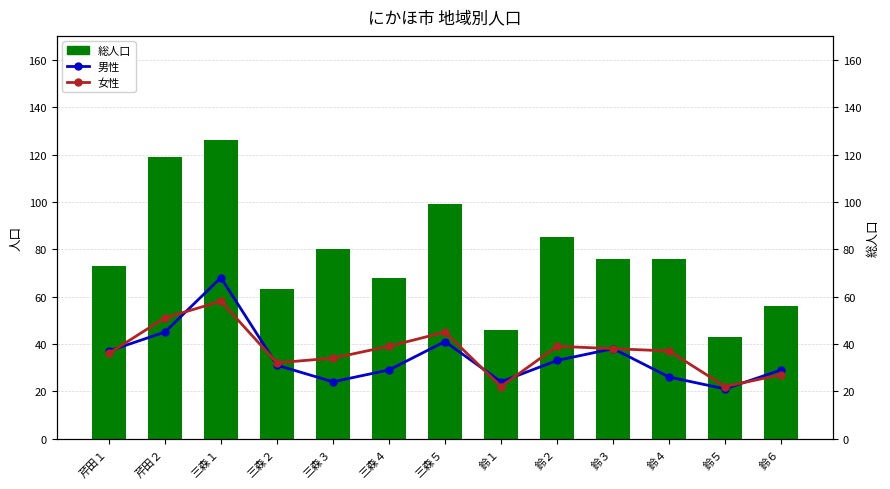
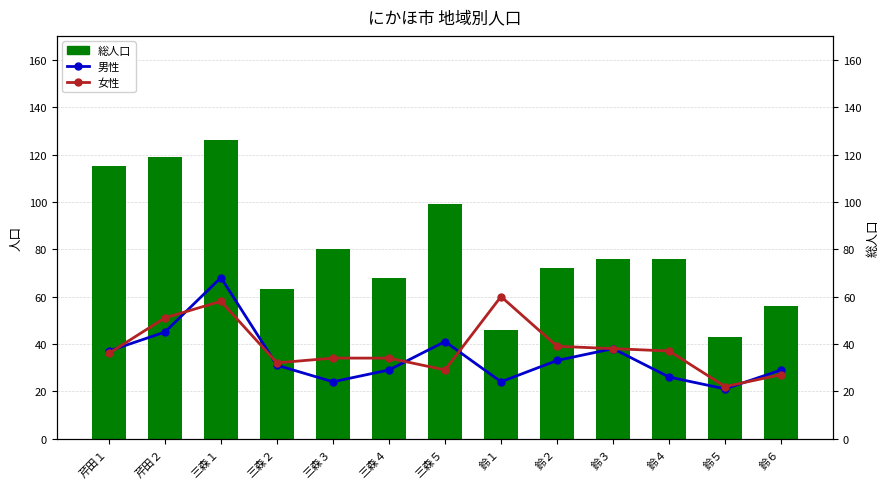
総人口, 芹田１: 73 -> 115
総人口, 鈴２: 85 -> 72
女性, 三森４: 39 -> 34
女性, 三森５: 45 -> 29
女性, 鈴１: 22 -> 60
